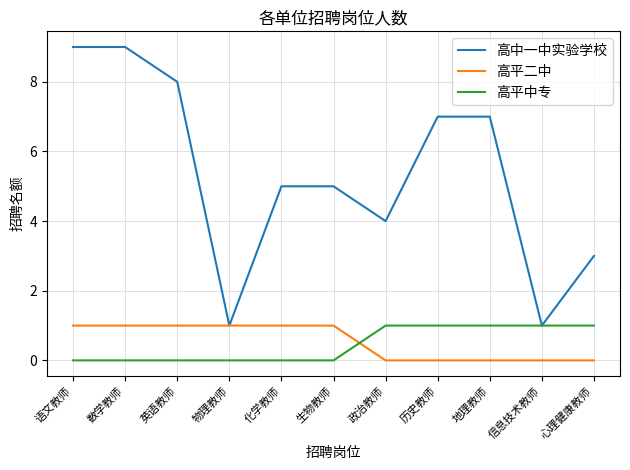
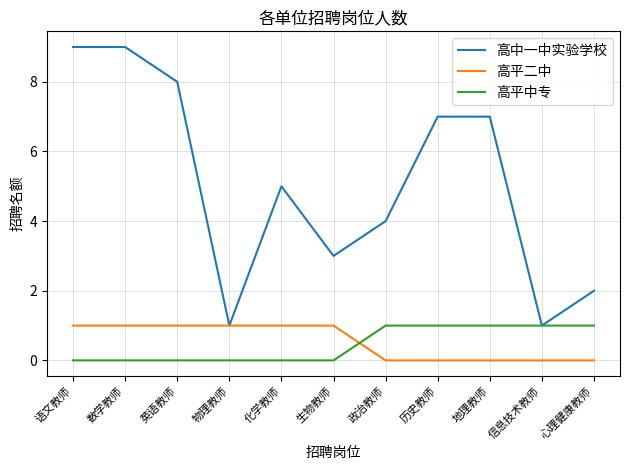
高中一中实验学校, 生物教师: 5 -> 3
高中一中实验学校, 心理健康教师: 3 -> 2
